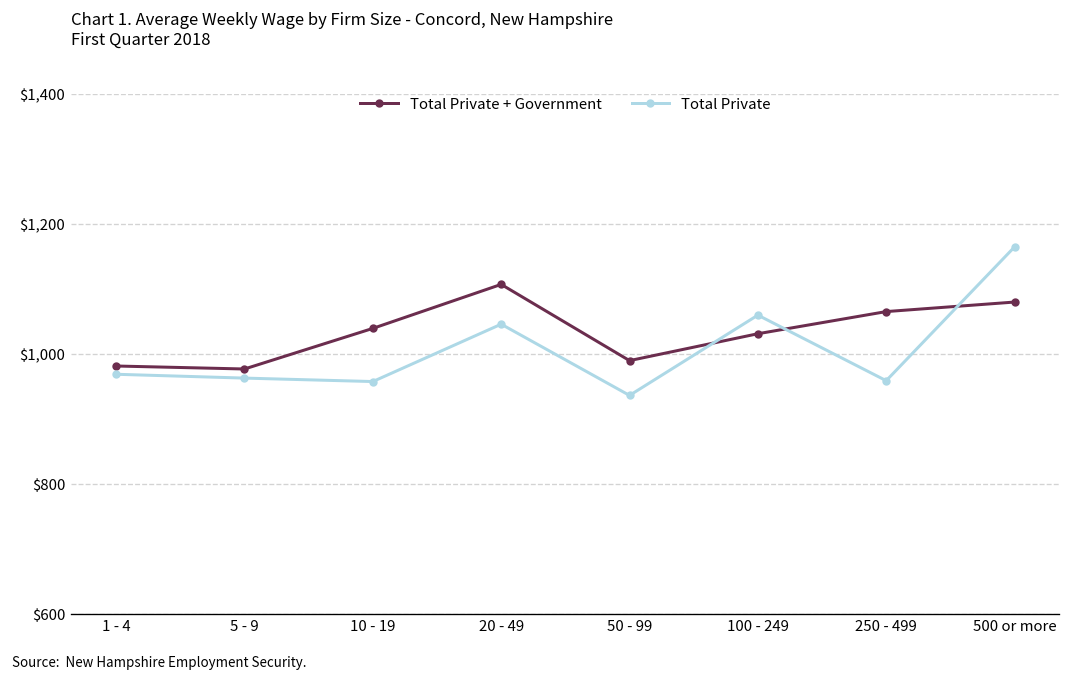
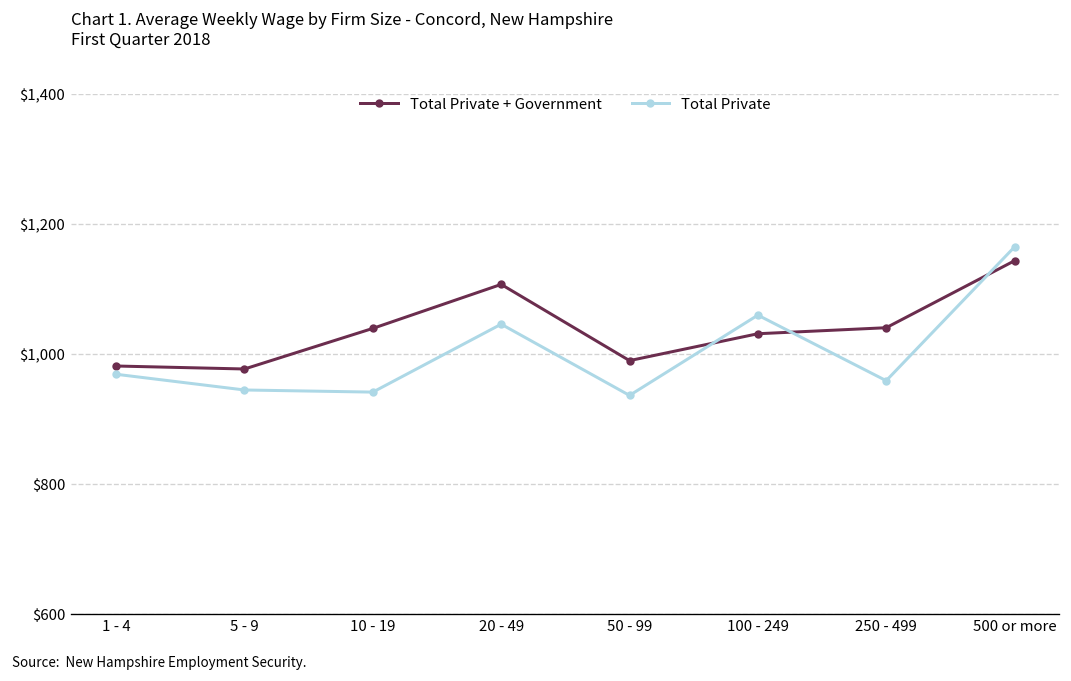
Total Private, 5 - 9: $960 -> $940
Total Private, 10 - 19: $960 -> $940
Total Private + Government, 250 - 499: $1,070 -> $1,040
Total Private + Government, 500 or more: $1,080 -> $1,140
